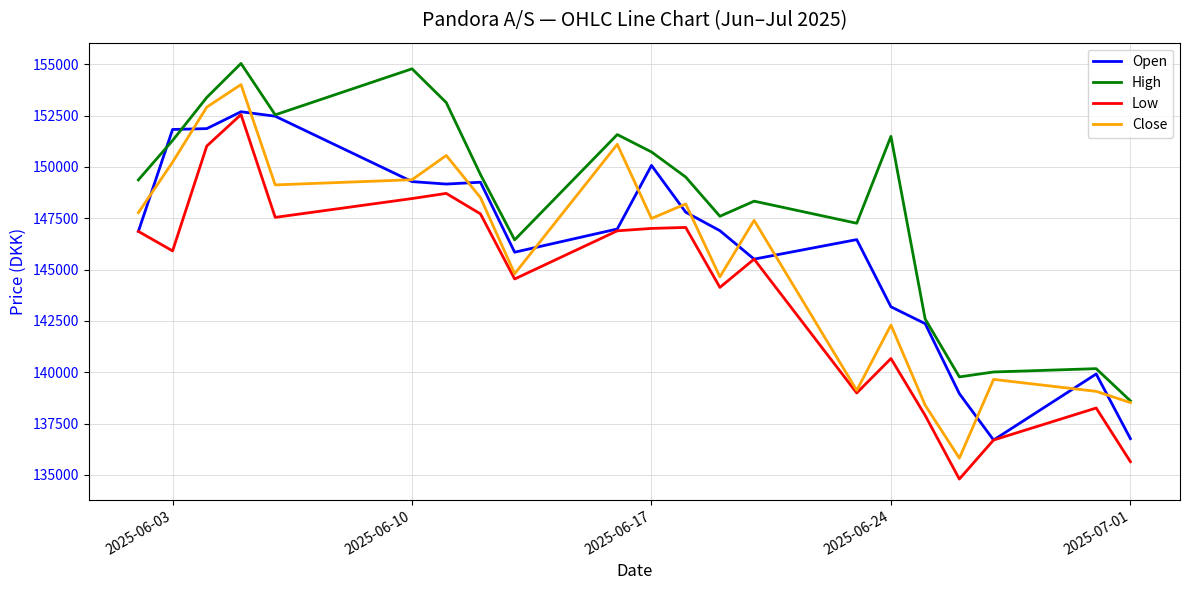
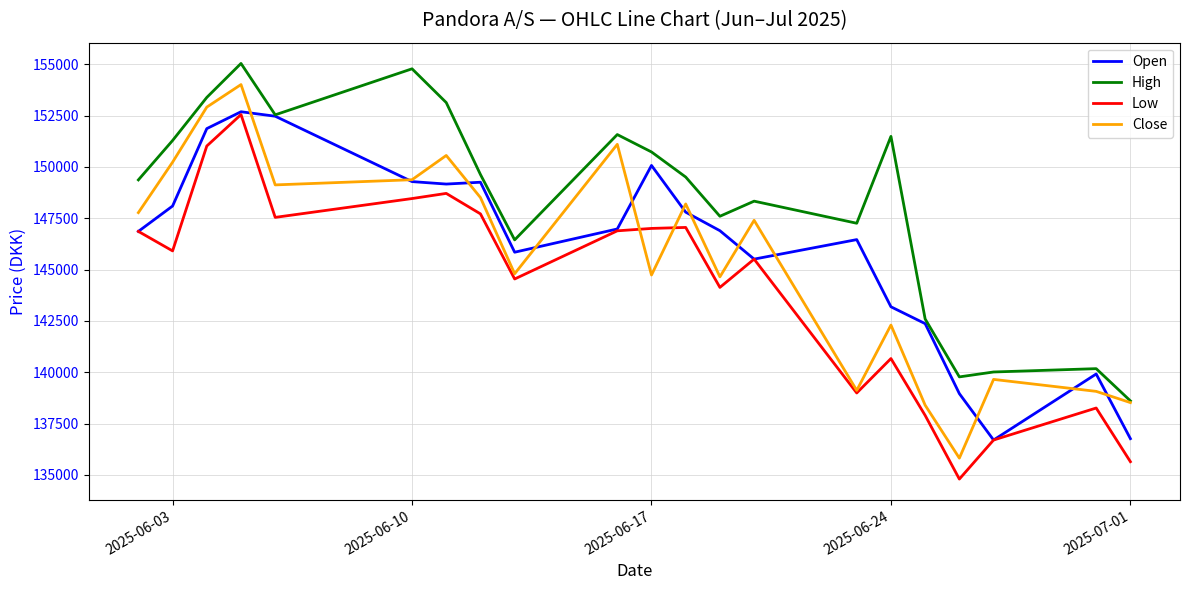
Open, 2025-06-03: 151800 -> 148100
Close, 2025-06-17: 147500 -> 144700
